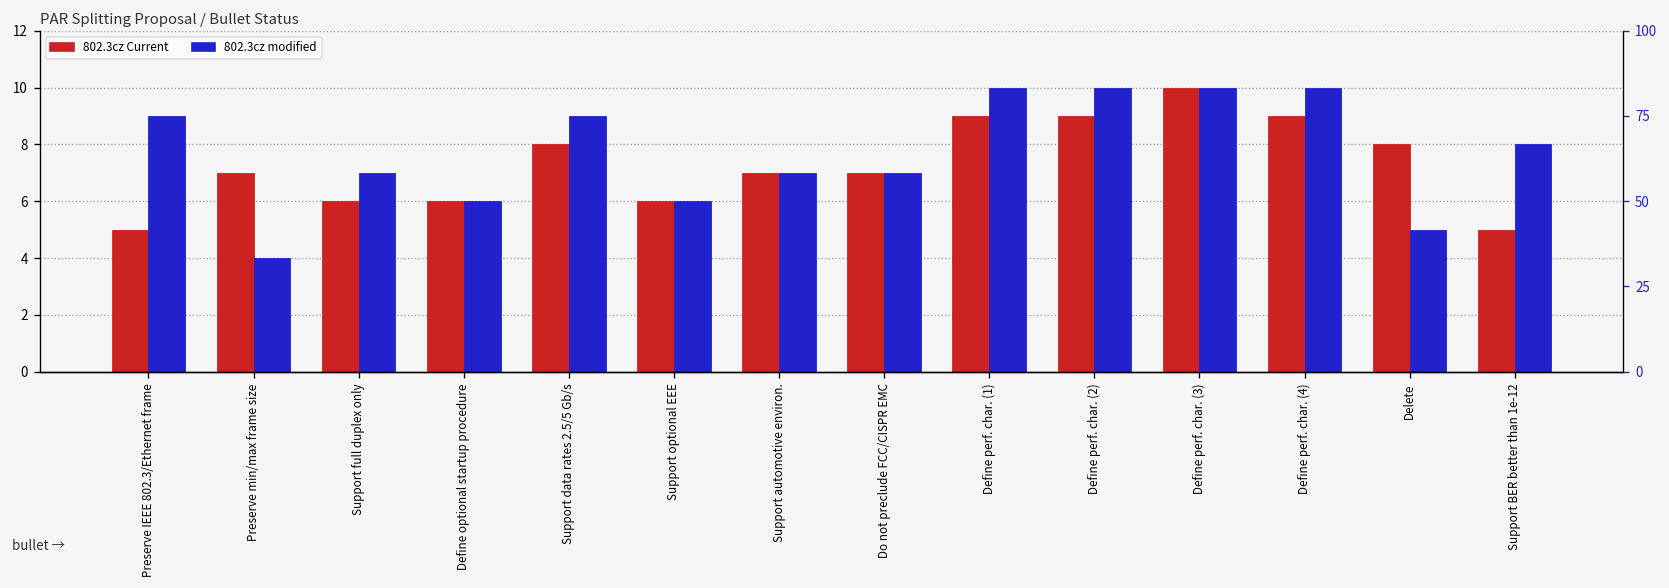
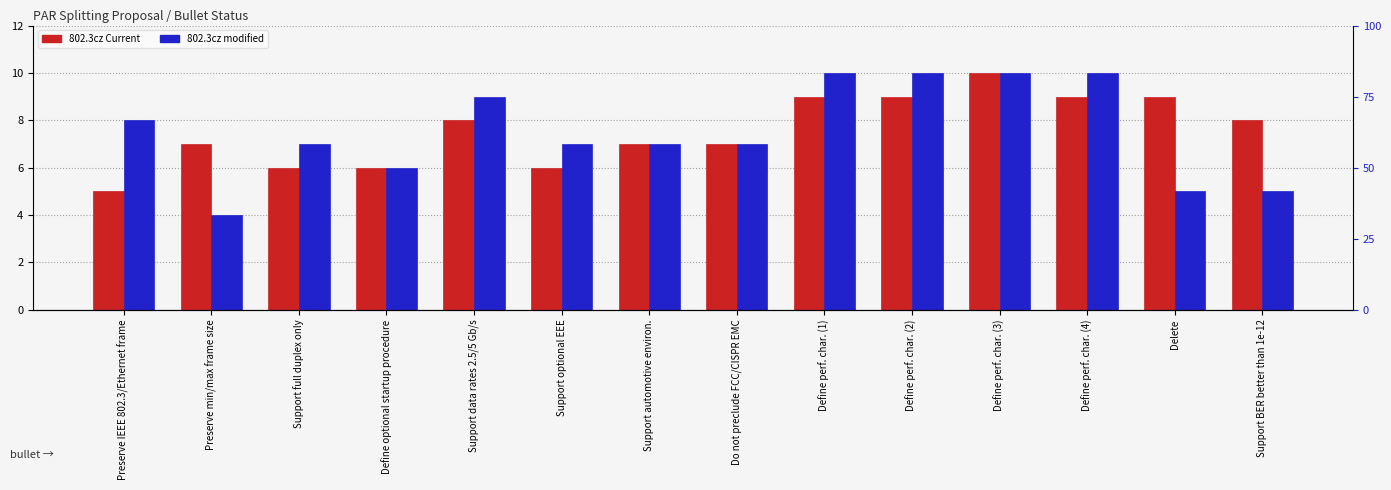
802.3cz modified, Preserve IEEE 802.3/Ethernet frame: 9 -> 8
802.3cz modified, Support optional EEE: 6 -> 7
802.3cz Current, Delete: 8 -> 9
802.3cz Current, Support BER better than 1e-12: 5 -> 8
802.3cz modified, Support BER better than 1e-12: 8 -> 5
